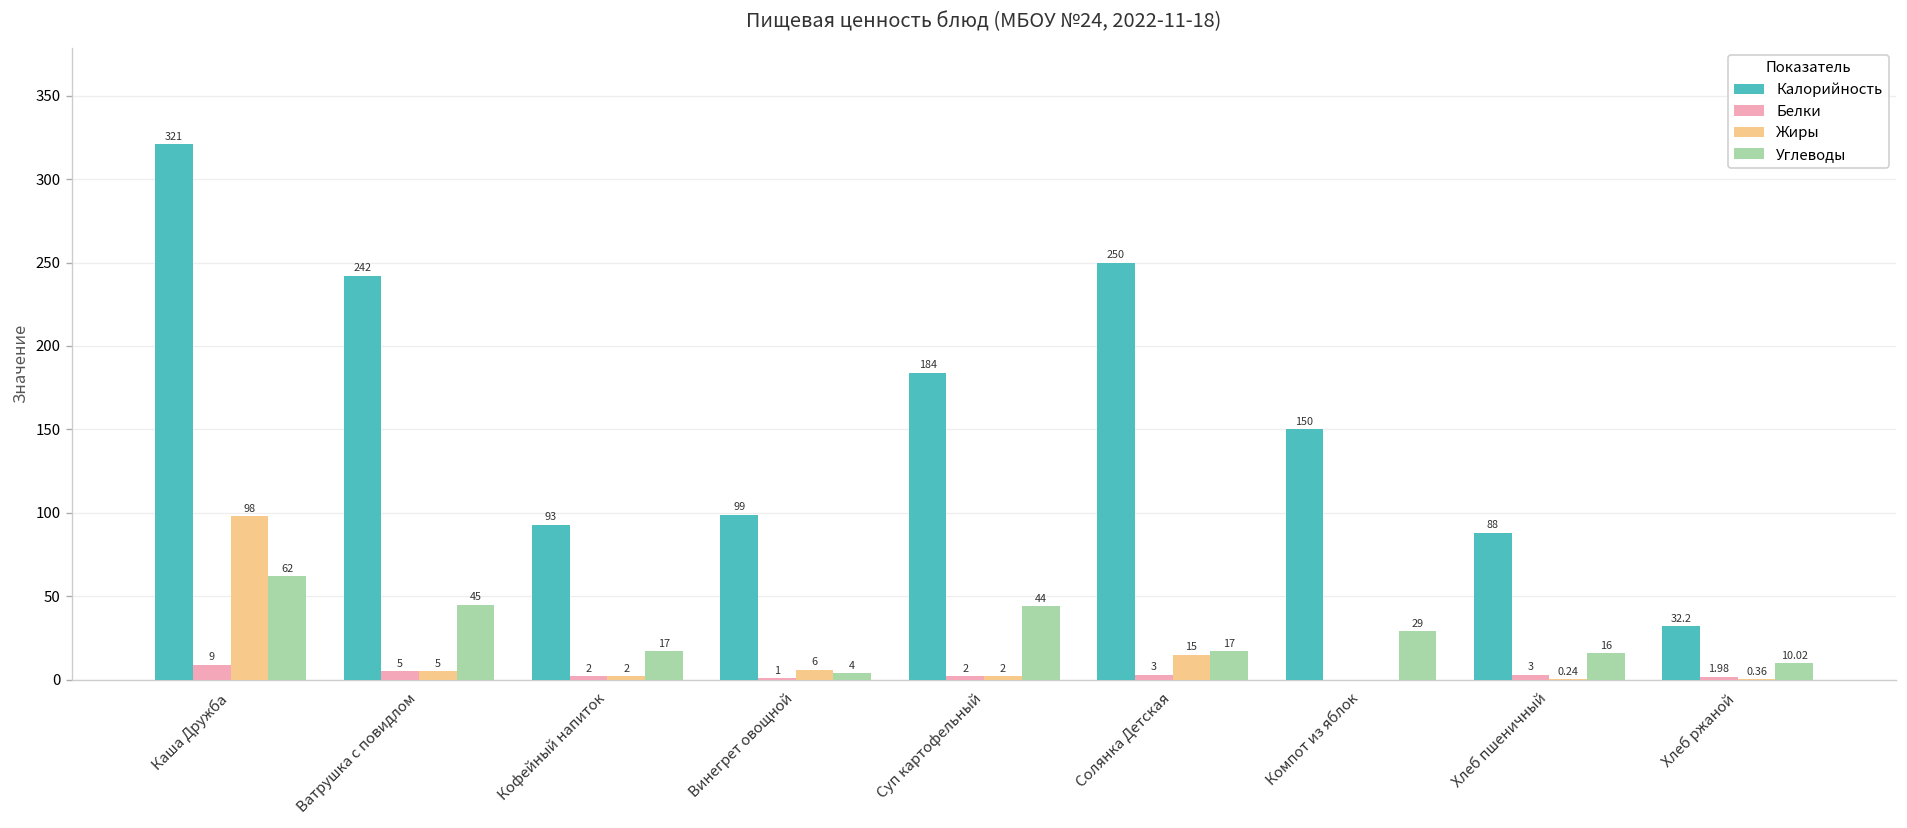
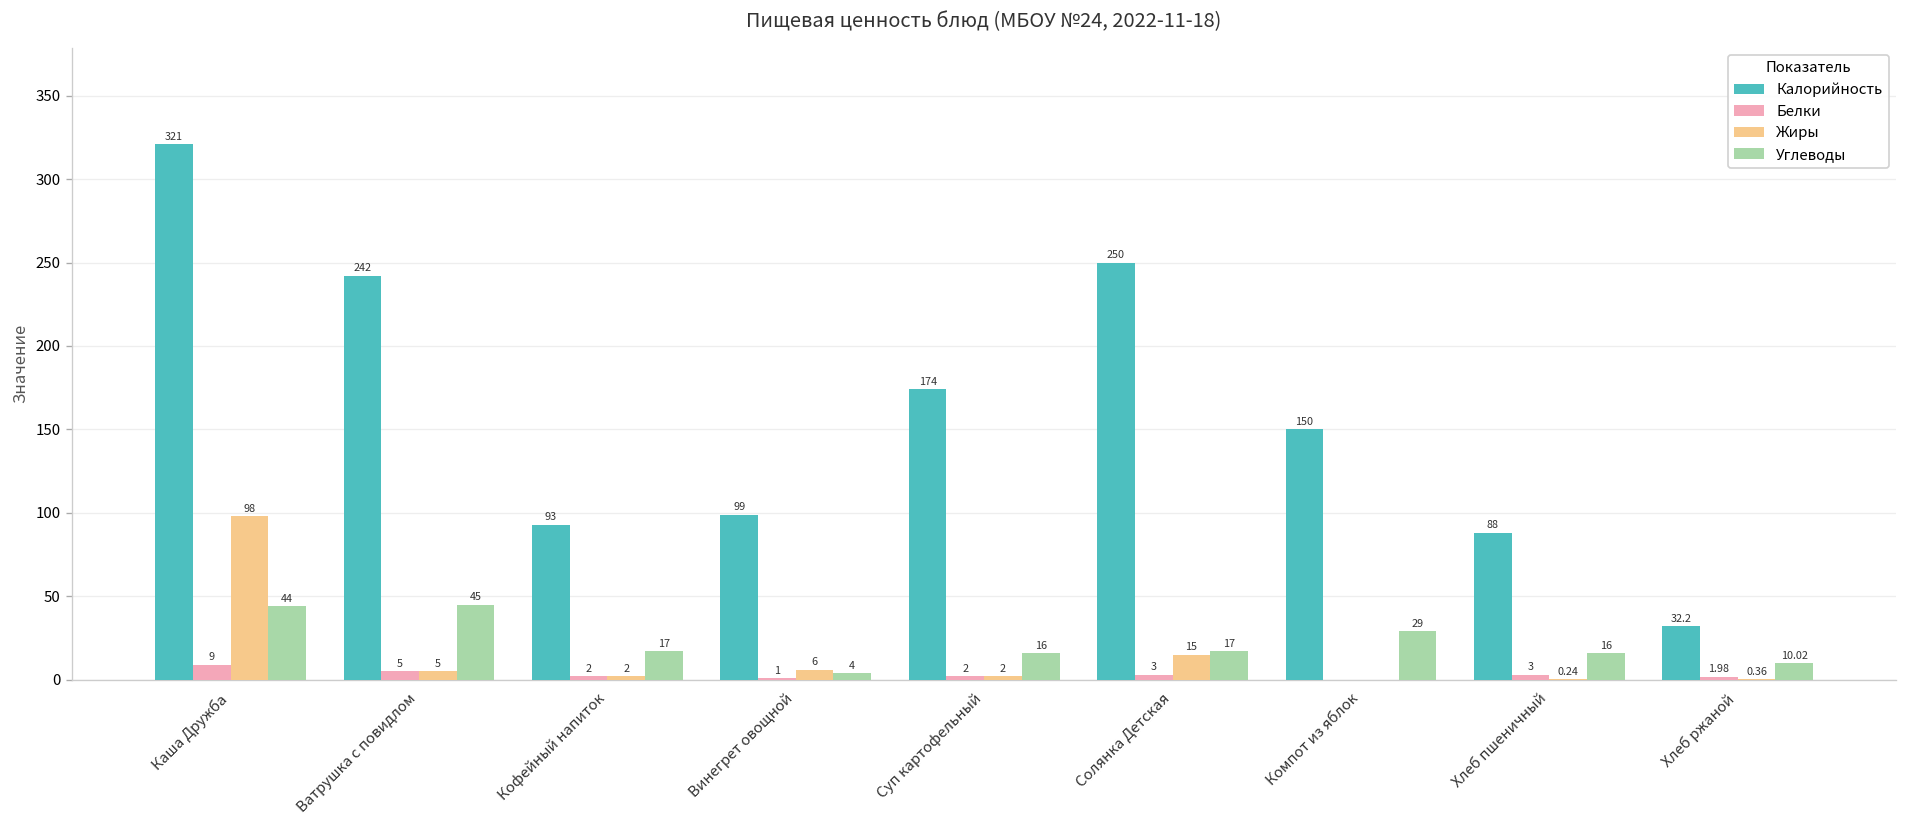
Углеводы, Каша Дружба: 62 -> 44
Калорийность, Суп картофельный: 184 -> 174
Углеводы, Суп картофельный: 44 -> 16
